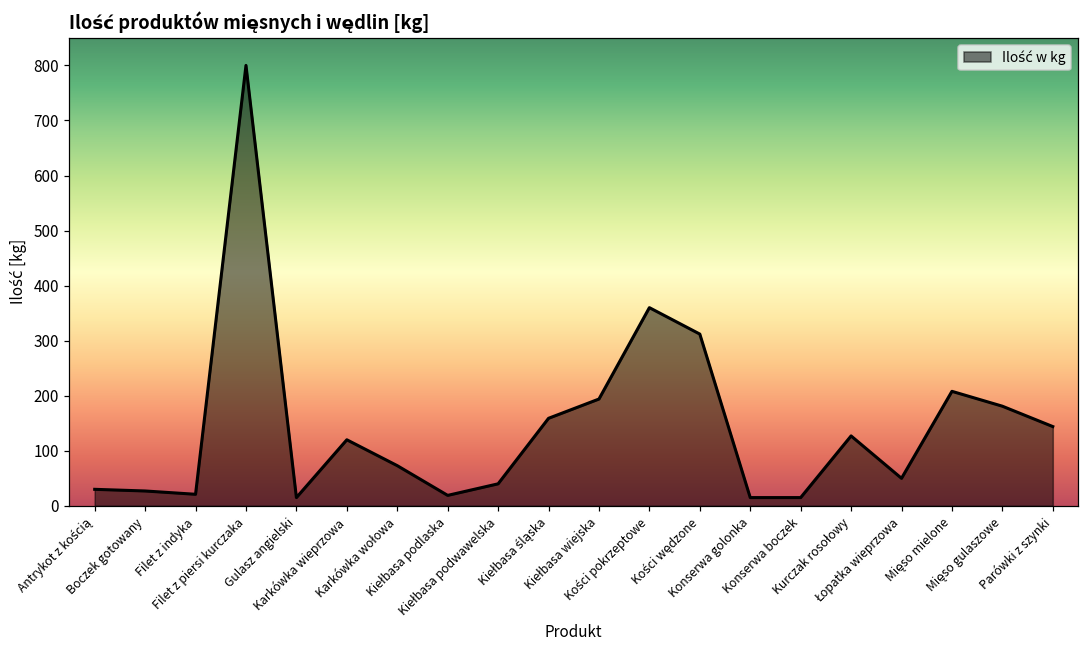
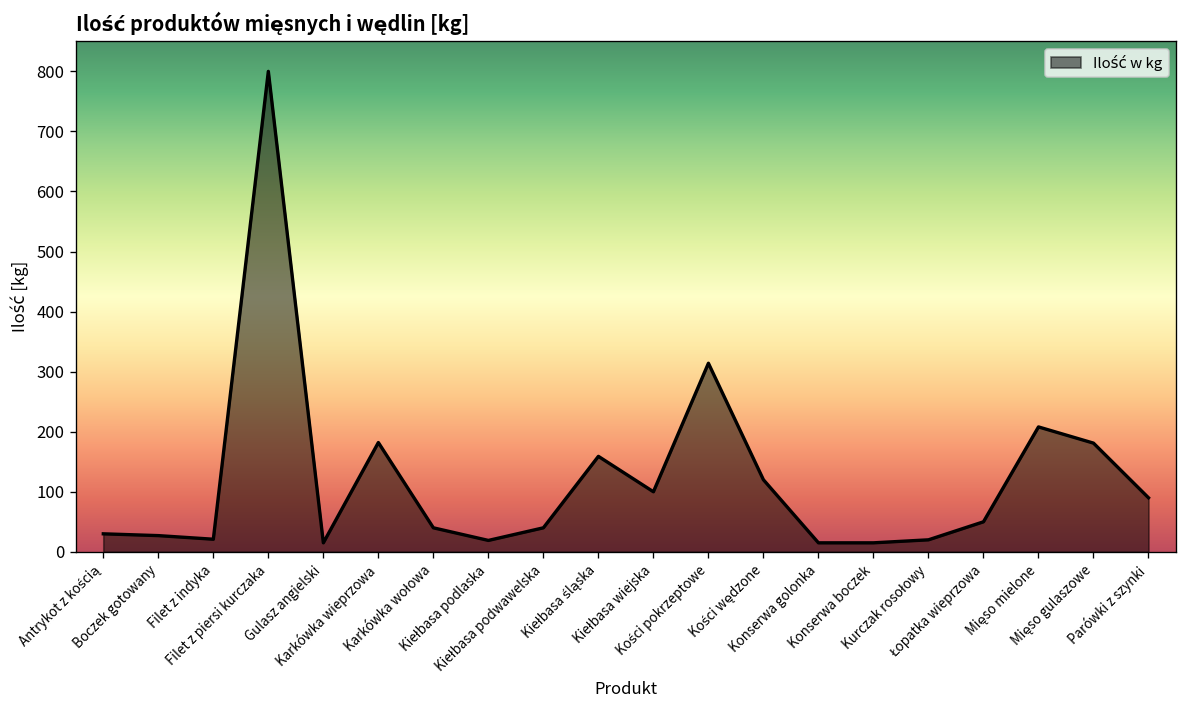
Karkówka wieprzowa: 120 -> 180
Karkówka wołowa: 70 -> 40
Kiełbasa wiejska: 190 -> 100
Kości pokrzeptowe: 360 -> 310
Kości wędzone: 310 -> 120
Kurczak rosołowy: 130 -> 20
Parówki z szynki: 140 -> 90
